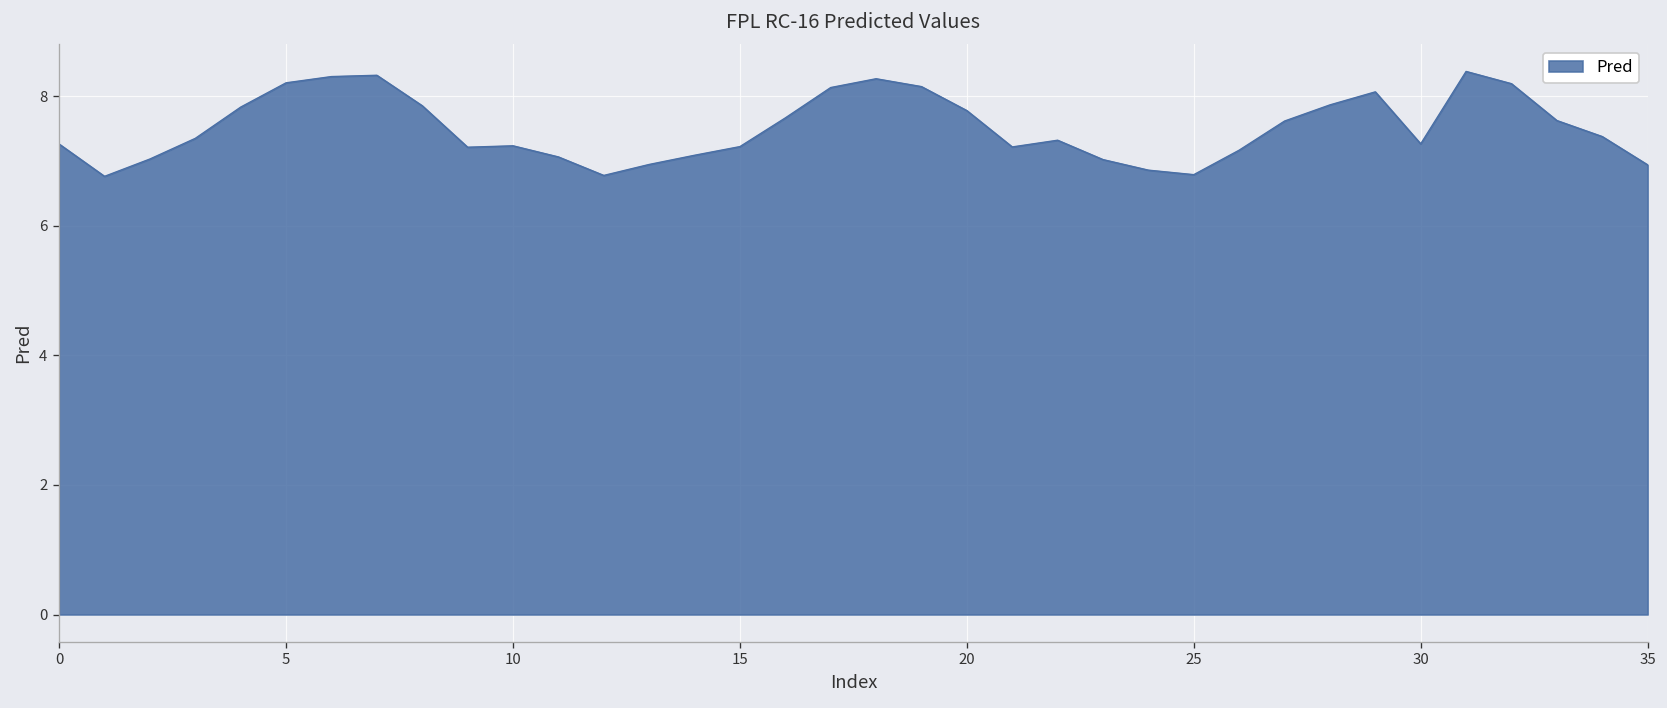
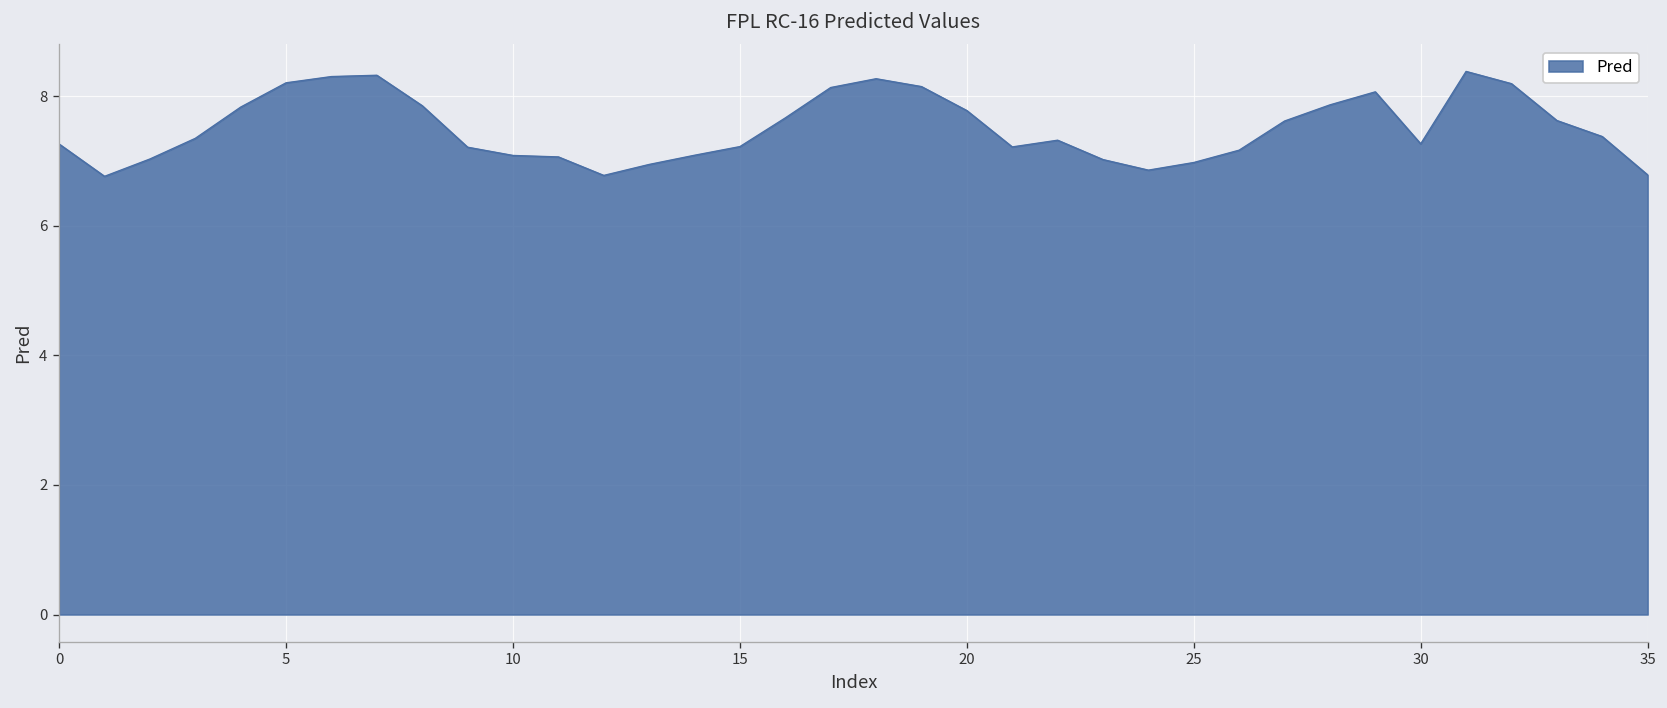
10: 7.2 -> 7.1
25: 6.8 -> 7.0
35: 6.9 -> 6.8
